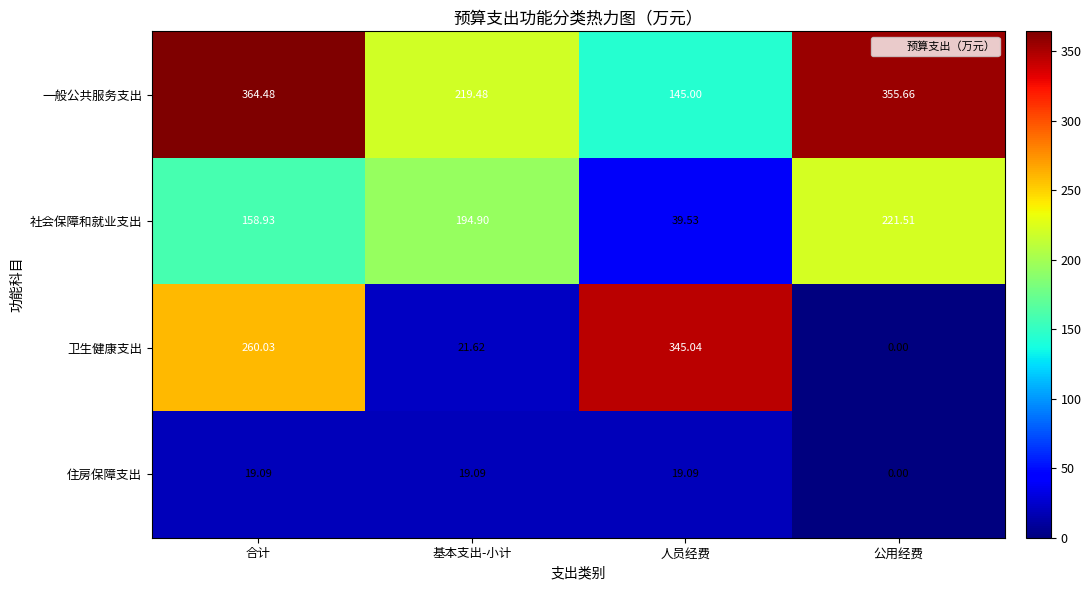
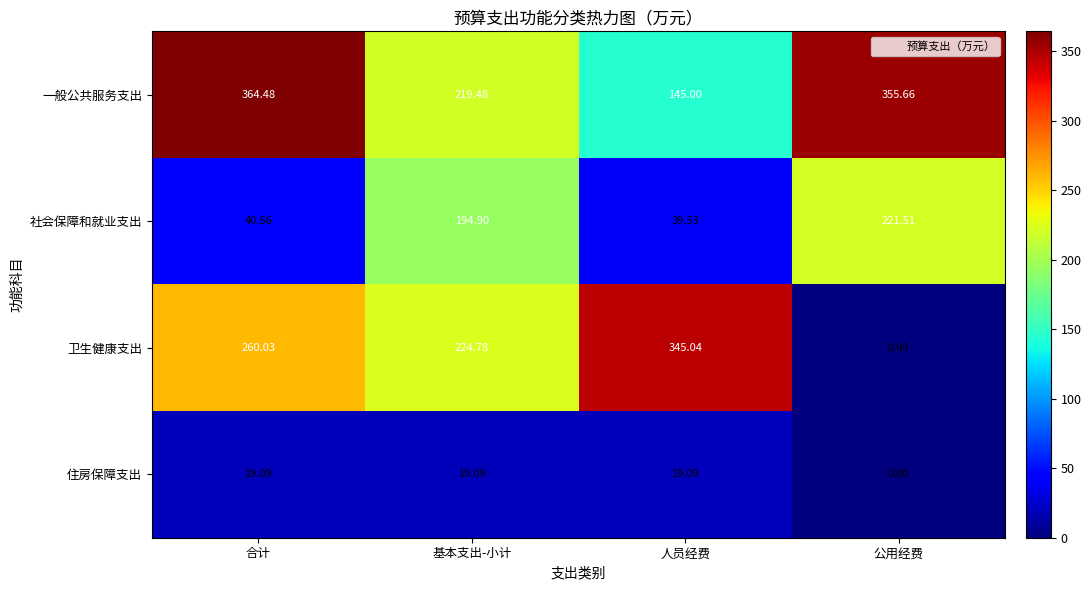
社会保障和就业支出, 合计: 158.93 -> 40.56
卫生健康支出, 基本支出-小计: 21.62 -> 224.78
